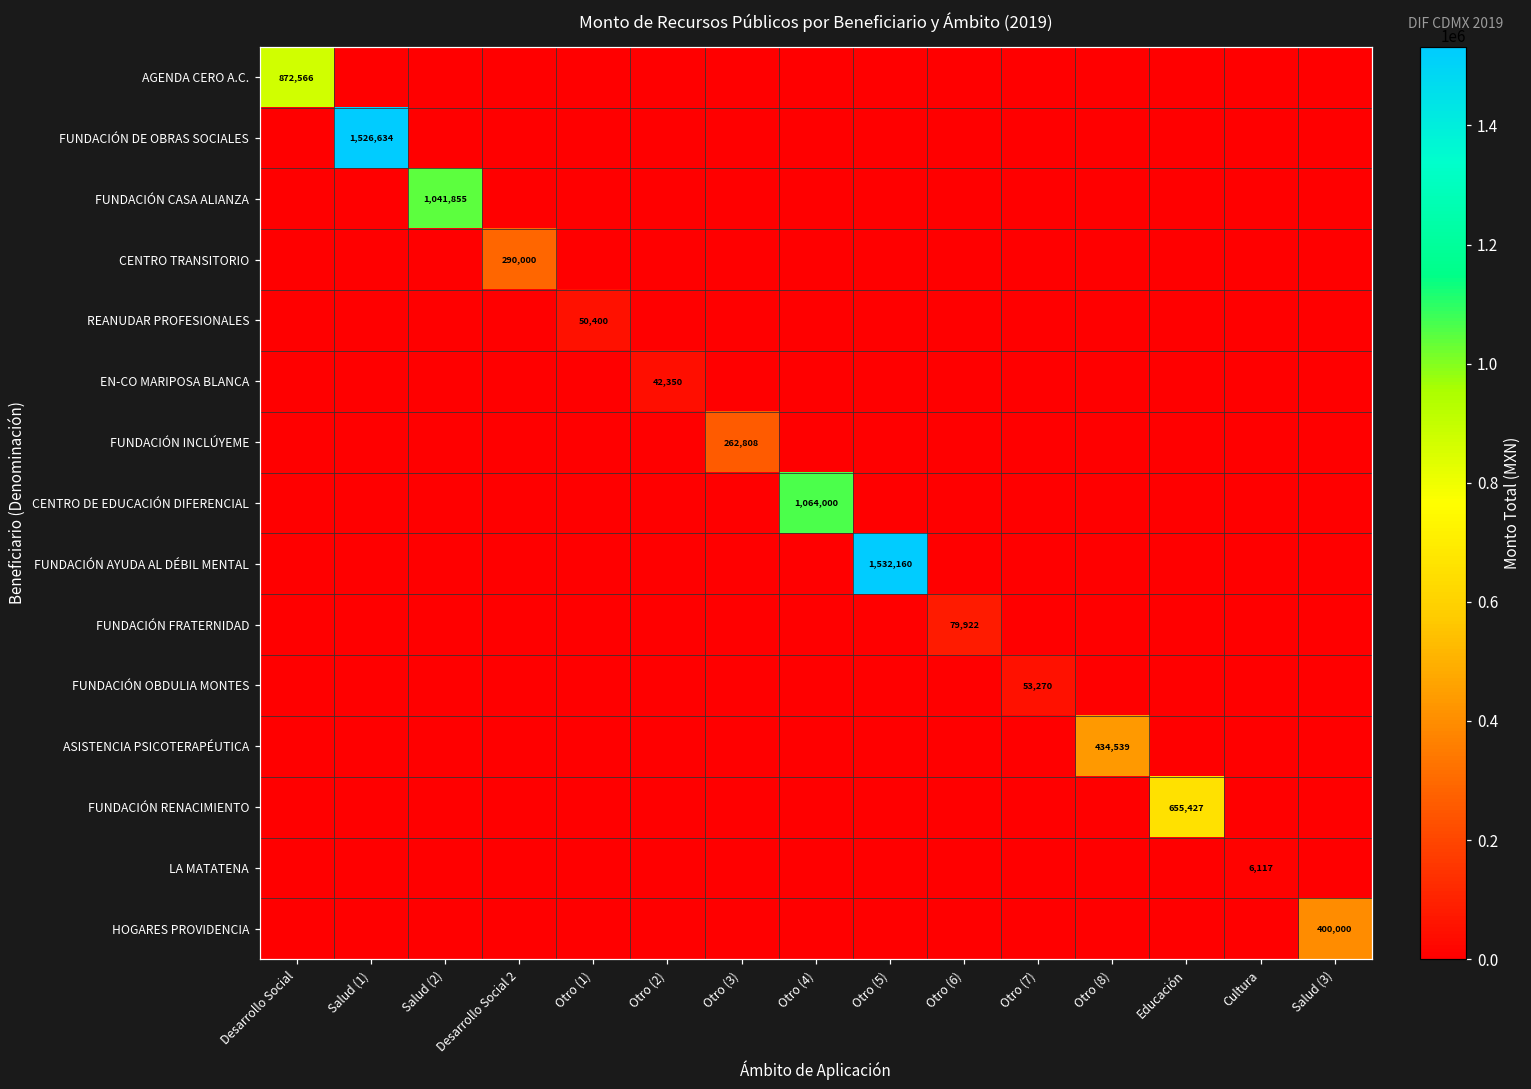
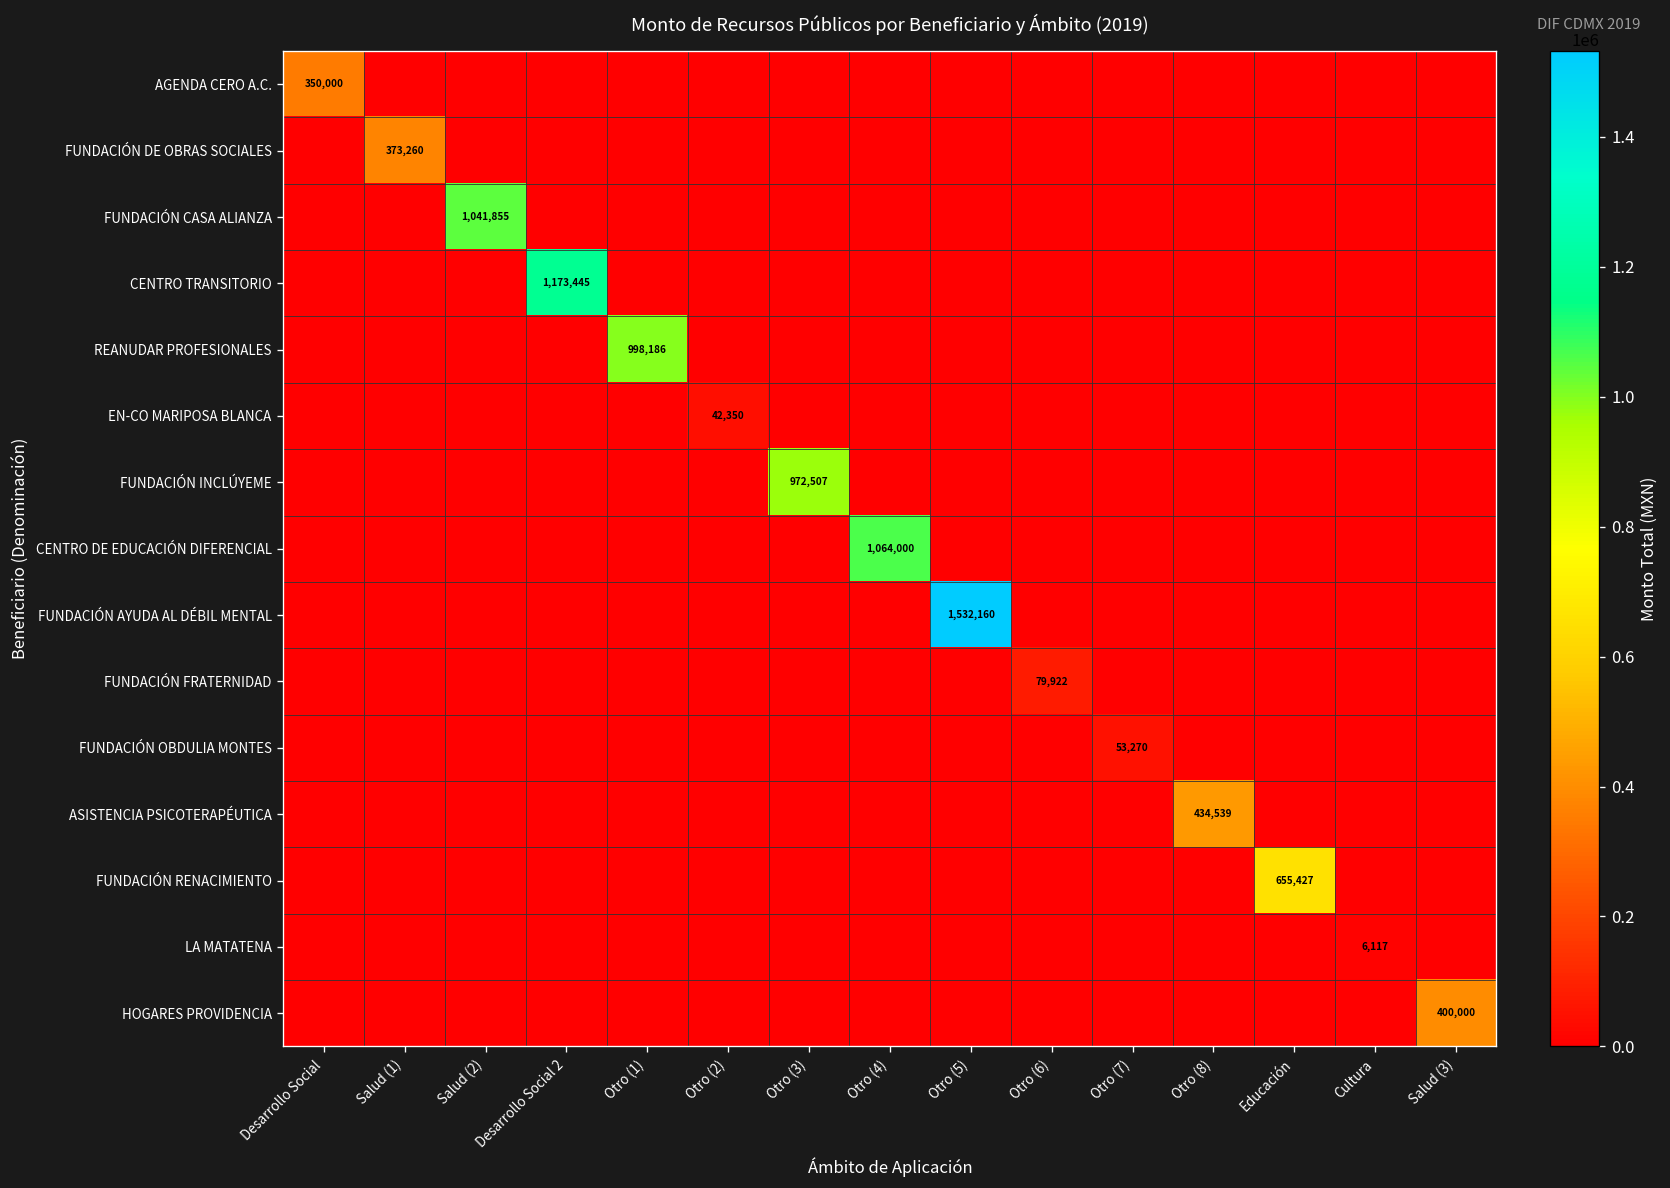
AGENDA CERO A.C., Desarrollo Social: 872,566 -> 350,000
FUNDACIÓN DE OBRAS SOCIALES, Salud (1): 1,526,634 -> 373,260
CENTRO TRANSITORIO, Desarrollo Social 2: 290,000 -> 1,173,445
REANUDAR PROFESIONALES, Otro (1): 50,400 -> 998,186
FUNDACIÓN INCLÚYEME, Otro (3): 262,808 -> 972,507
